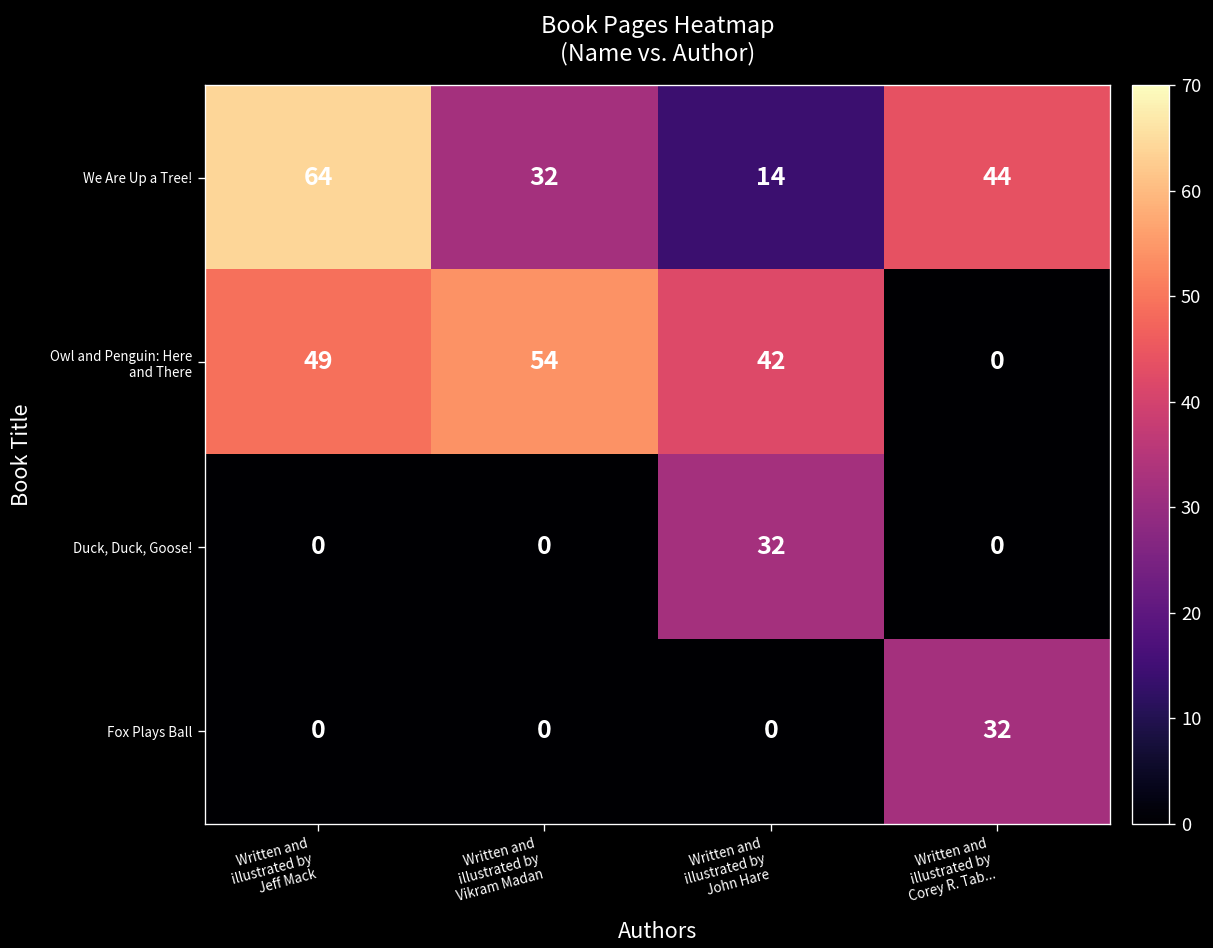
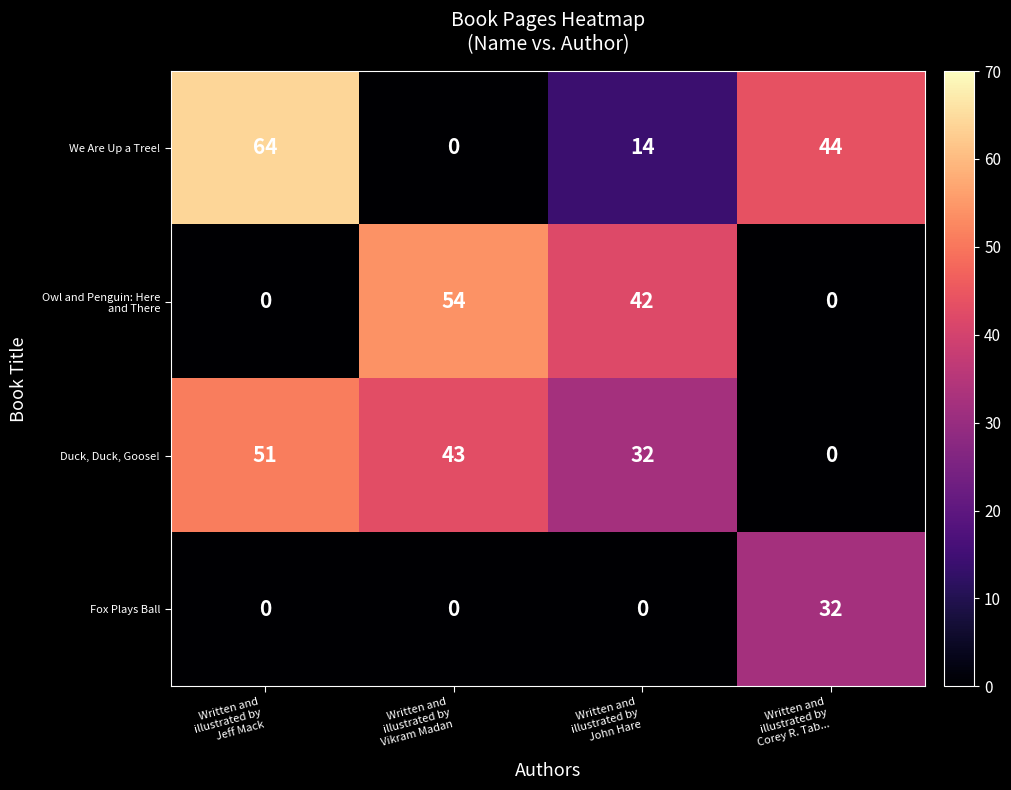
We Are Up a Tree!, Written and illustrated by Vikram Madan: 32 -> 0
Owl and Penguin: Here and There, Written and illustrated by Jeff Mack: 49 -> 0
Duck, Duck, Goose!, Written and illustrated by Jeff Mack: 0 -> 51
Duck, Duck, Goose!, Written and illustrated by Vikram Madan: 0 -> 43
